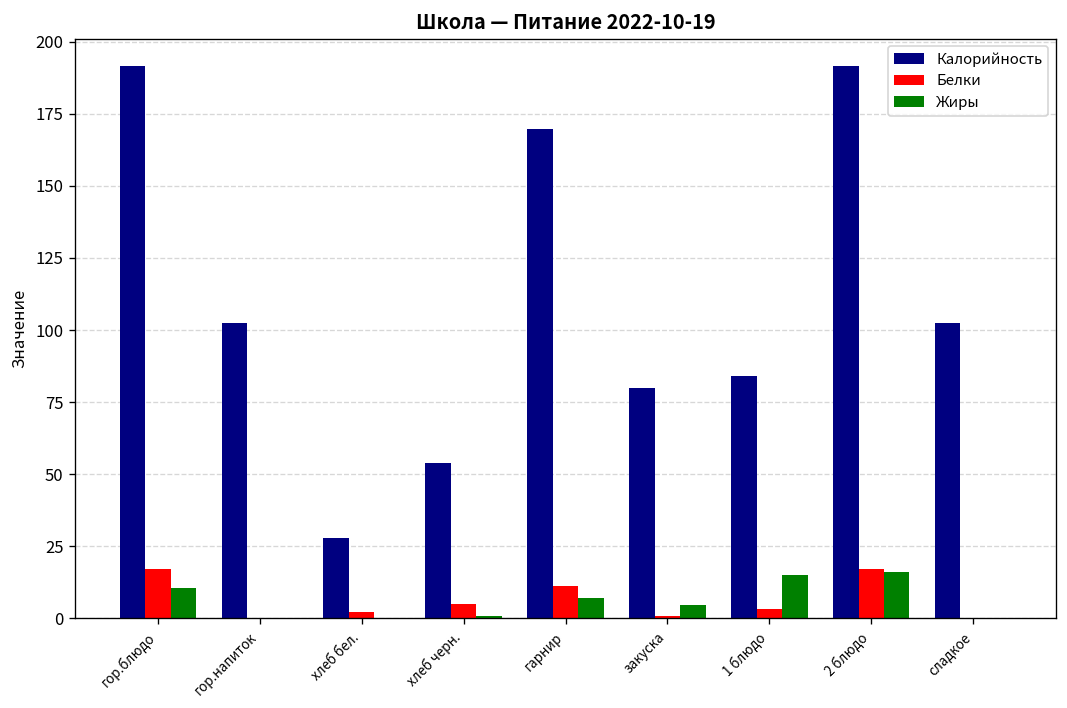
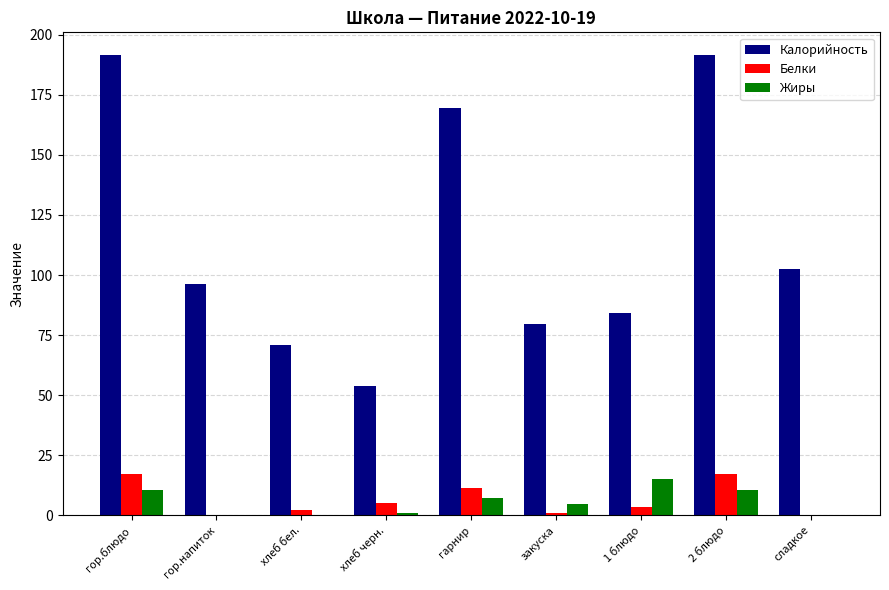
Калорийность, гор.напиток: 103 -> 96
Калорийность, хлеб бел.: 28 -> 71
Жиры, 2 блюдо: 16 -> 11
